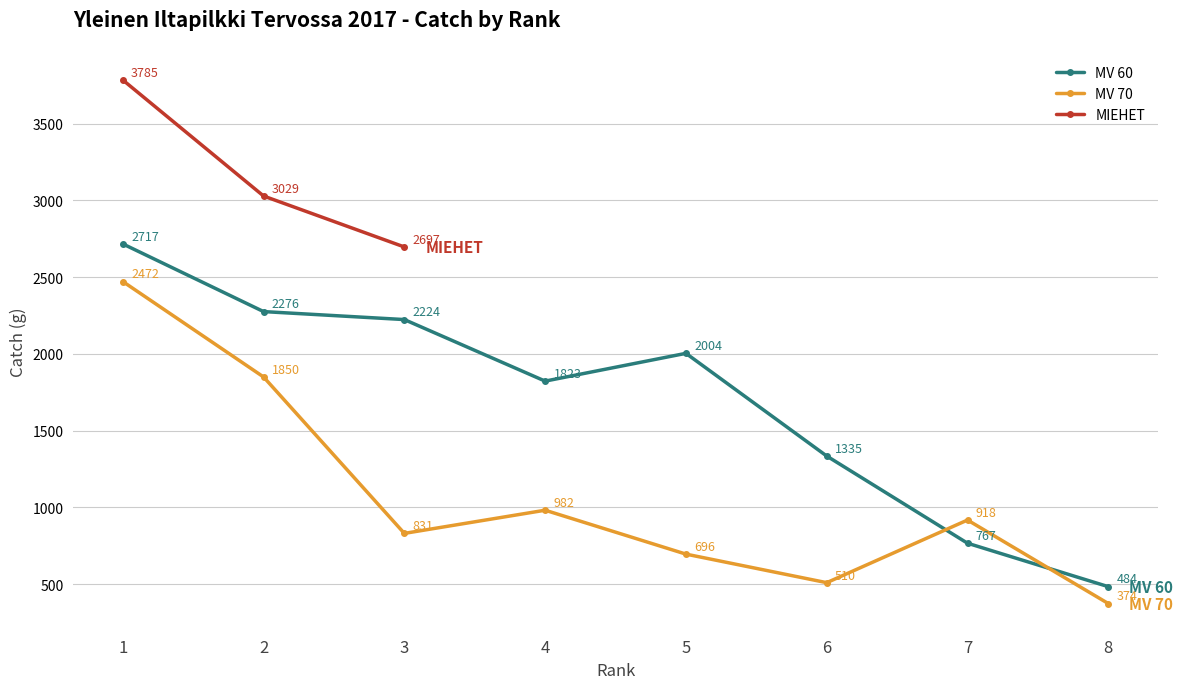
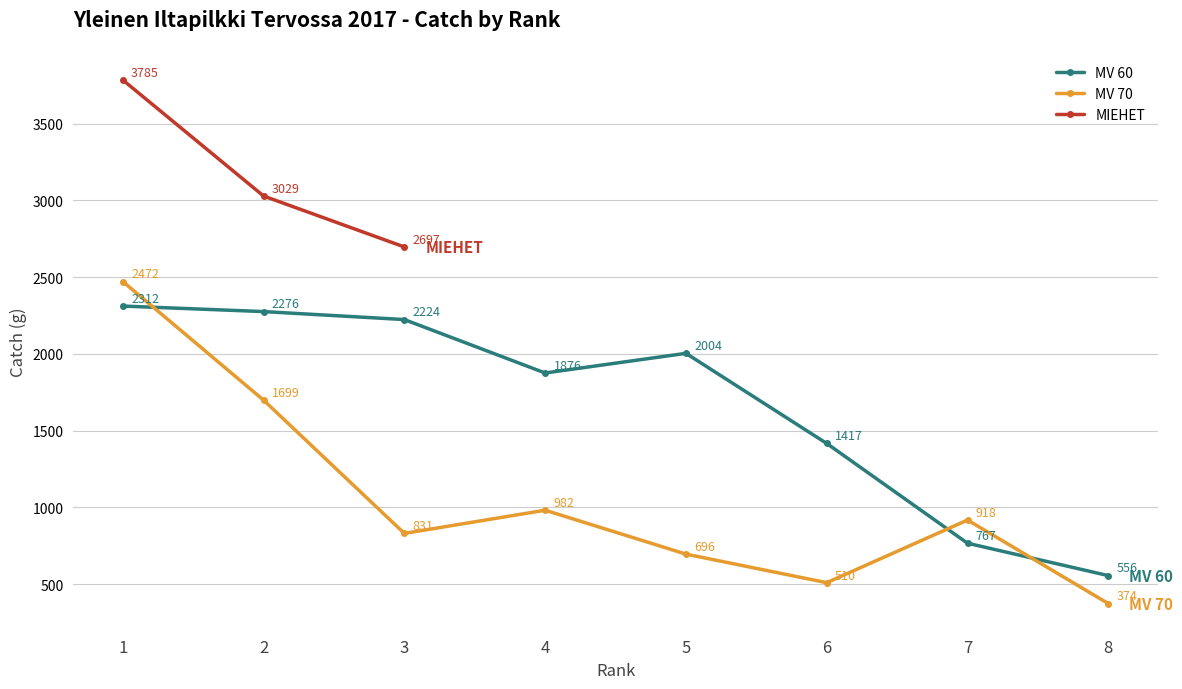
MV 60, 1: 2717 -> 2312
MV 70, 2: 1850 -> 1699
MV 60, 4: 1823 -> 1876
MV 60, 6: 1335 -> 1417
MV 60, 8: 484 -> 556
